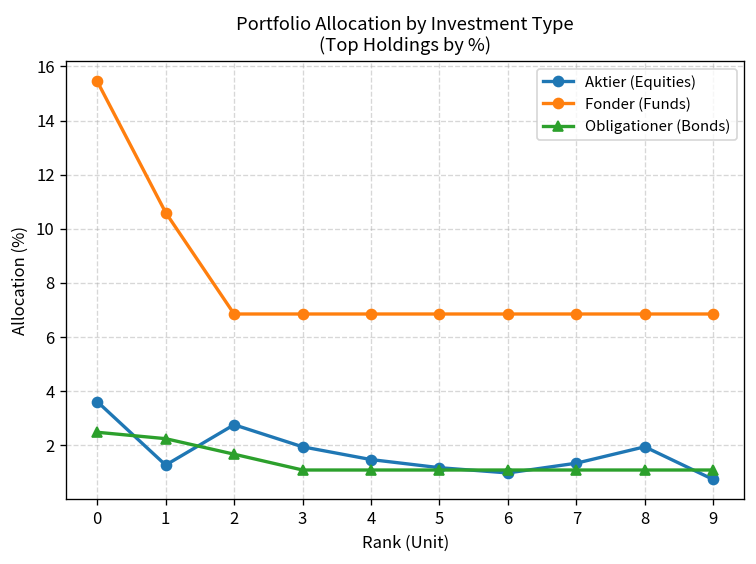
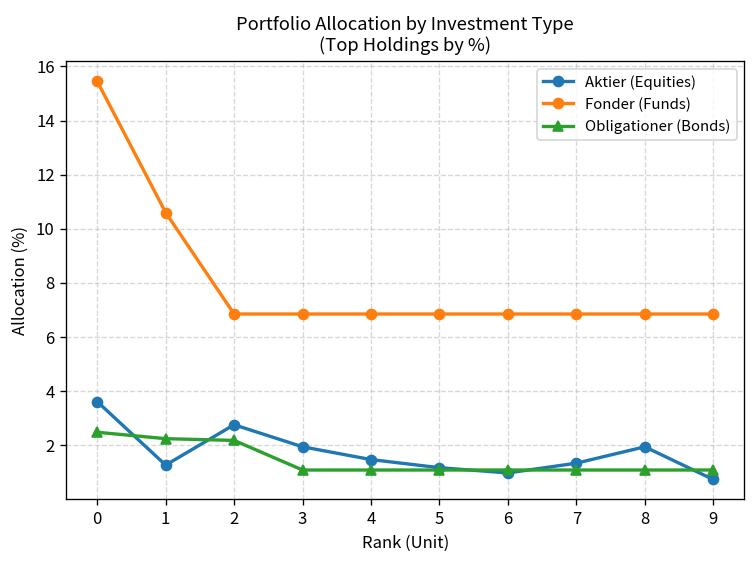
Obligationer (Bonds), 2: 1.7 -> 2.2
